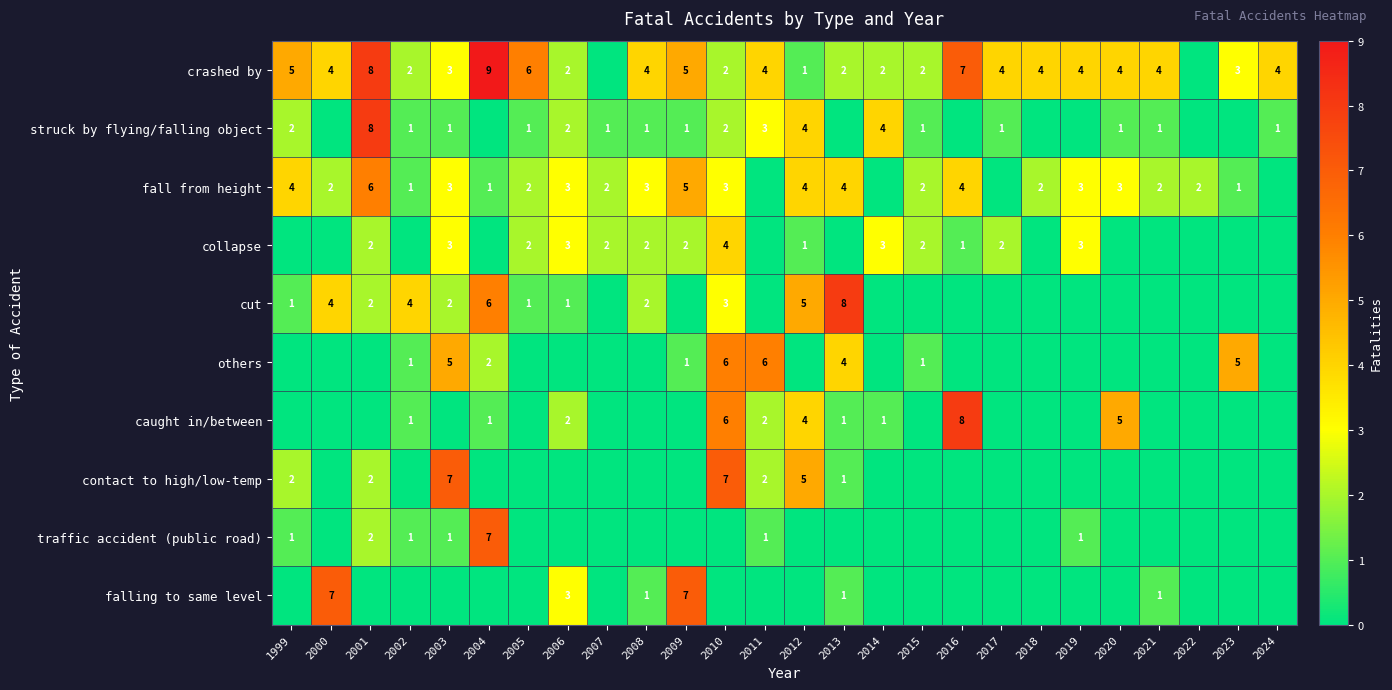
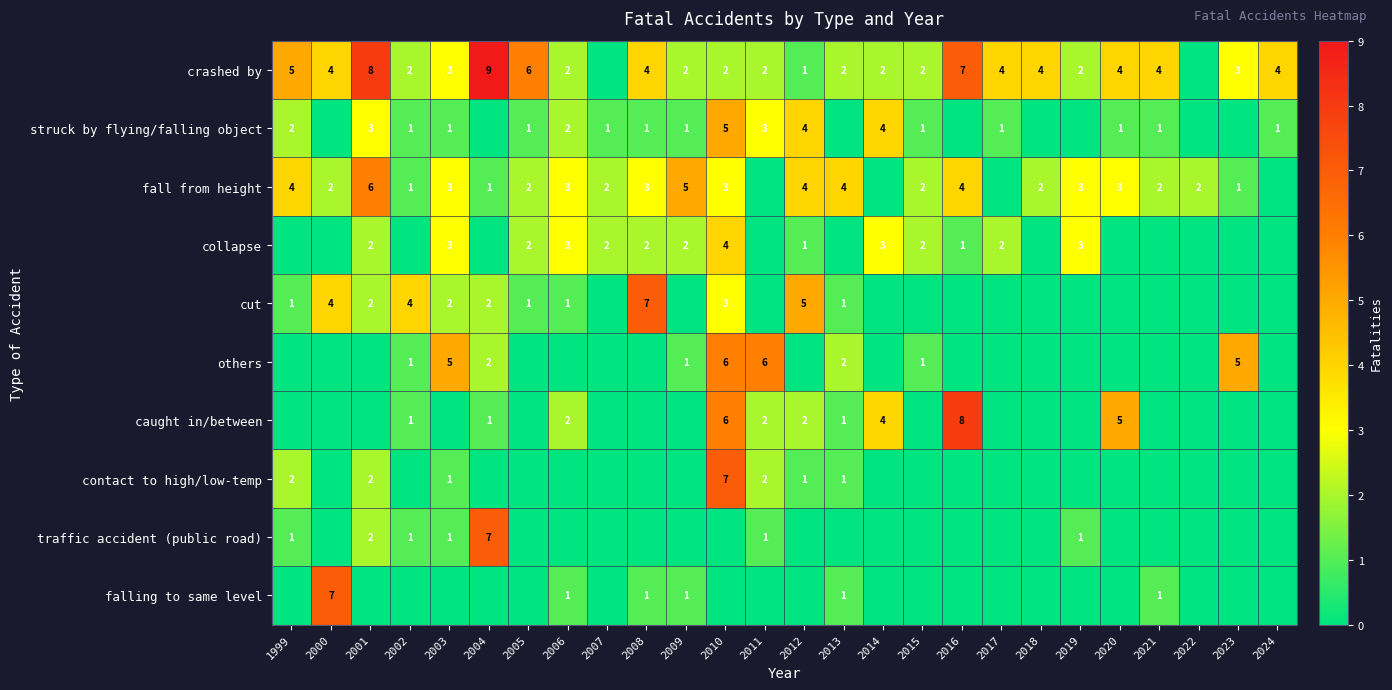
crashed by, 2009: 5 -> 2
crashed by, 2011: 4 -> 2
crashed by, 2019: 4 -> 2
struck by flying/falling object, 2001: 8 -> 3
struck by flying/falling object, 2010: 2 -> 5
cut, 2004: 6 -> 2
cut, 2008: 2 -> 7
cut, 2013: 8 -> 1
others, 2013: 4 -> 2
caught in/between, 2012: 4 -> 2
caught in/between, 2014: 1 -> 4
contact to high/low-temp, 2003: 7 -> 1
contact to high/low-temp, 2012: 5 -> 1
falling to same level, 2006: 3 -> 1
falling to same level, 2009: 7 -> 1
